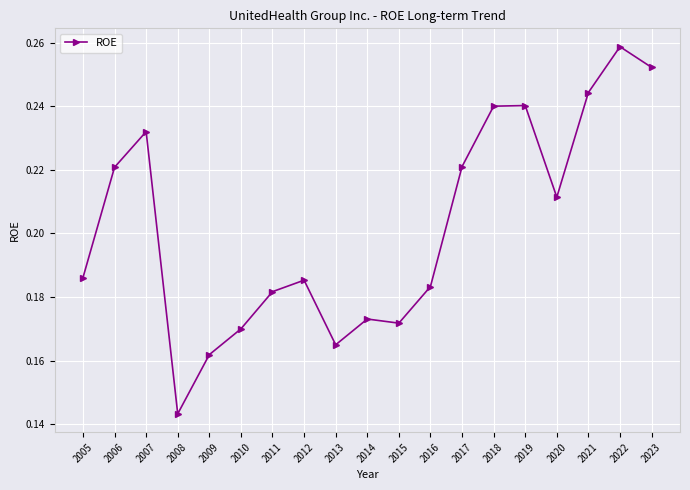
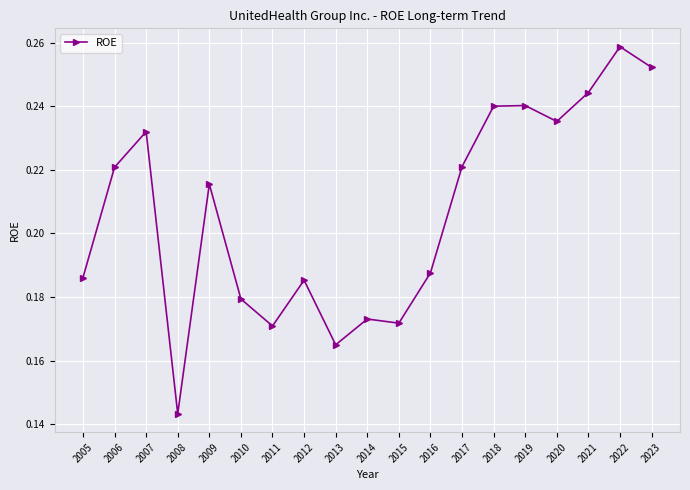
2009: 0.162 -> 0.216
2010: 0.170 -> 0.179
2011: 0.182 -> 0.171
2016: 0.183 -> 0.188
2020: 0.211 -> 0.235
